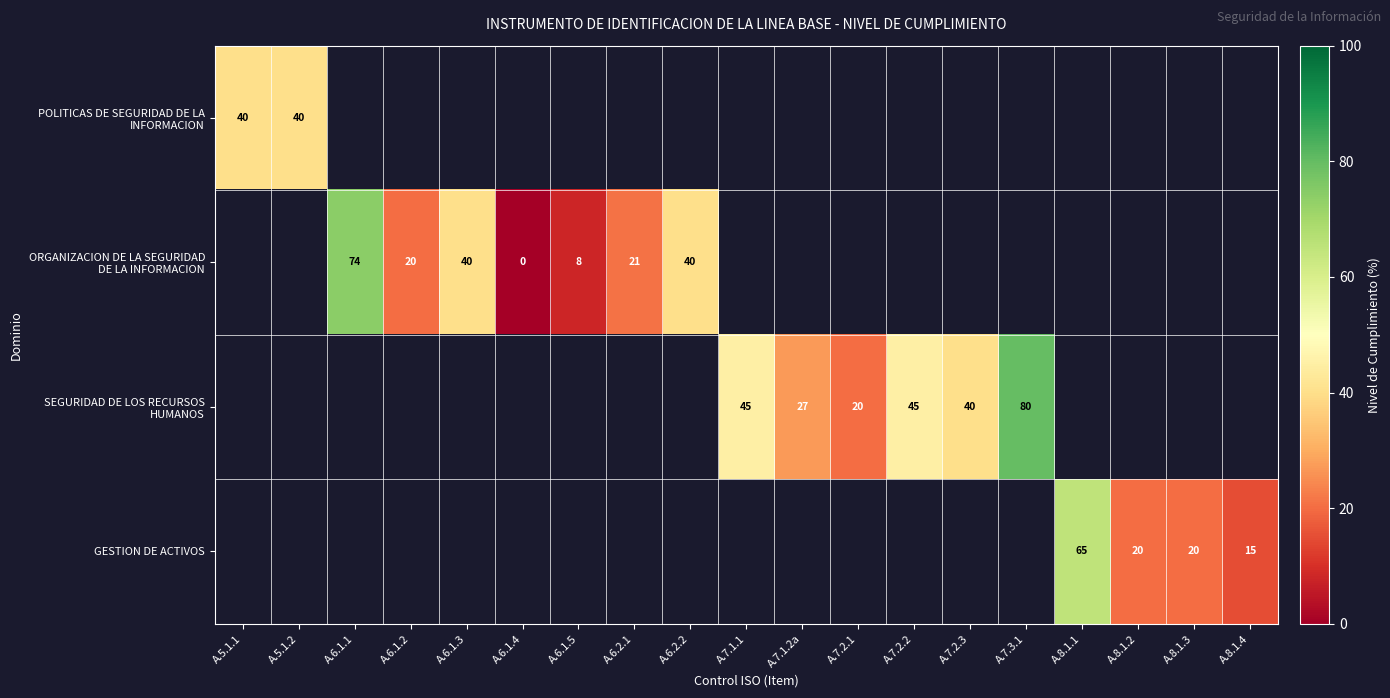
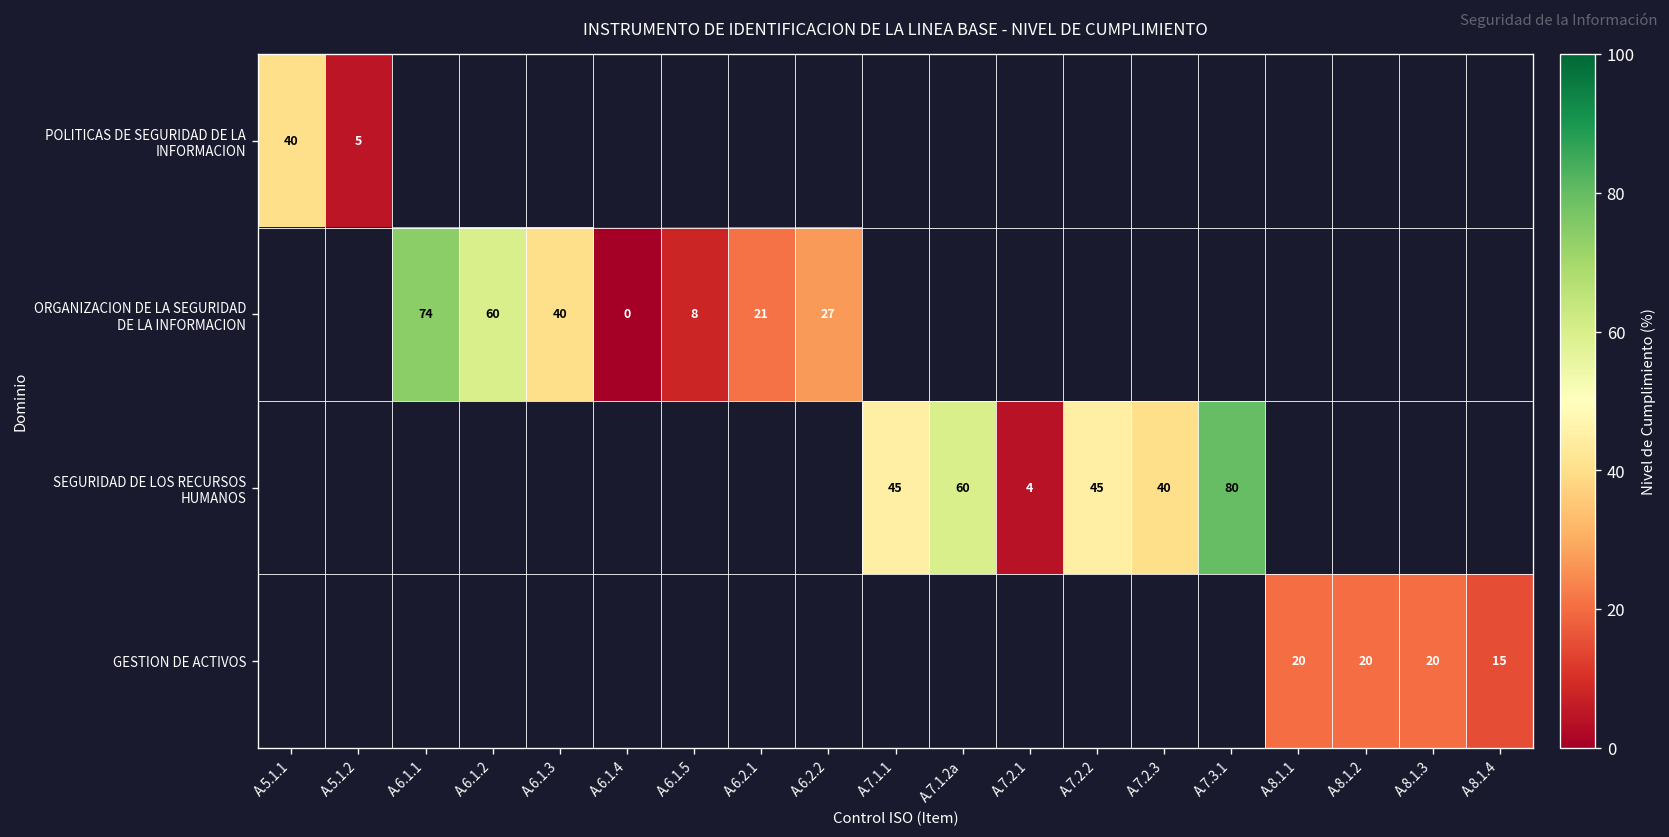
POLITICAS DE SEGURIDAD DE LA INFORMACION, A.5.1.2: 40 -> 5
ORGANIZACION DE LA SEGURIDAD DE LA INFORMACION, A.6.1.2: 20 -> 60
ORGANIZACION DE LA SEGURIDAD DE LA INFORMACION, A.6.2.2: 40 -> 27
SEGURIDAD DE LOS RECURSOS HUMANOS, A.7.1.2a: 27 -> 60
SEGURIDAD DE LOS RECURSOS HUMANOS, A.7.2.1: 20 -> 4
GESTION DE ACTIVOS, A.8.1.1: 65 -> 20
